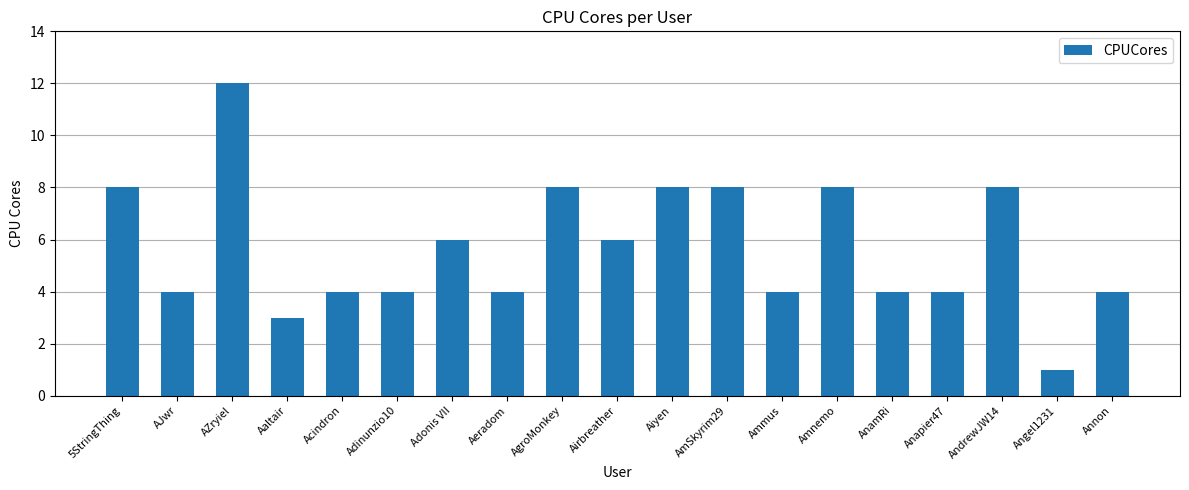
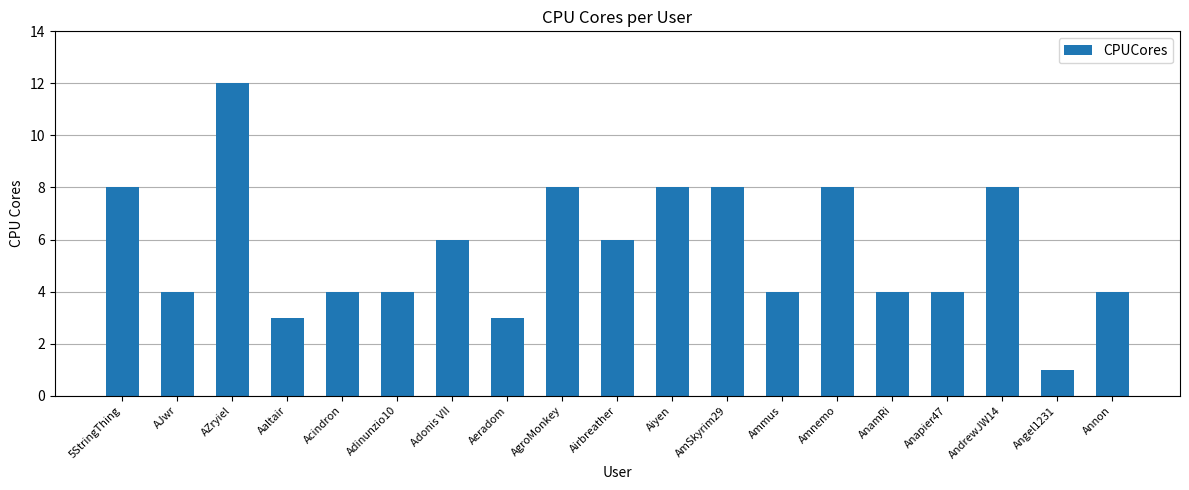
Aeradom: 4 -> 3
